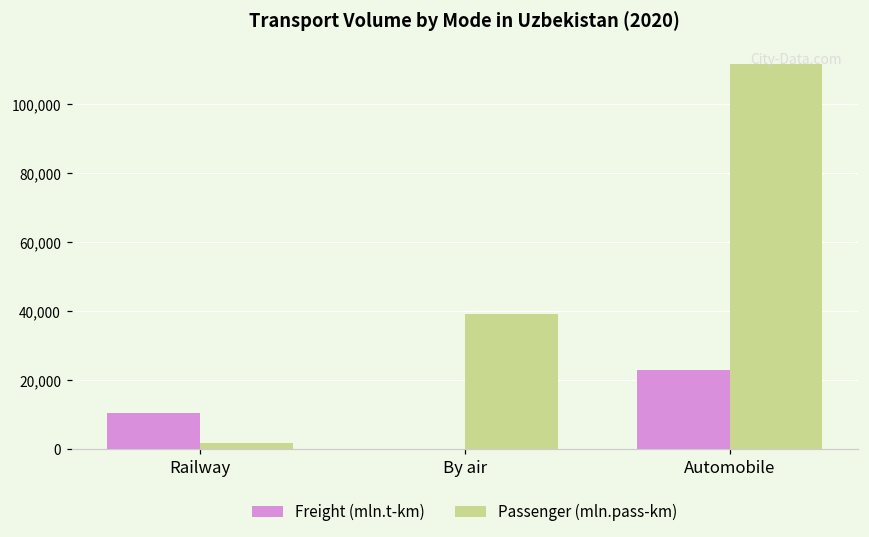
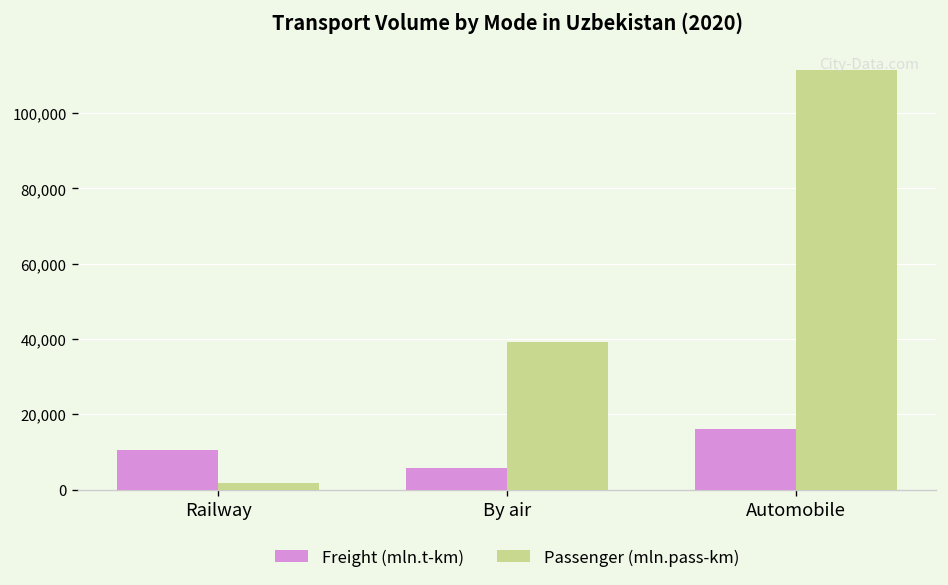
Freight (mln.t-km), By air: 0 -> 6,000
Freight (mln.t-km), Automobile: 23,000 -> 16,000
